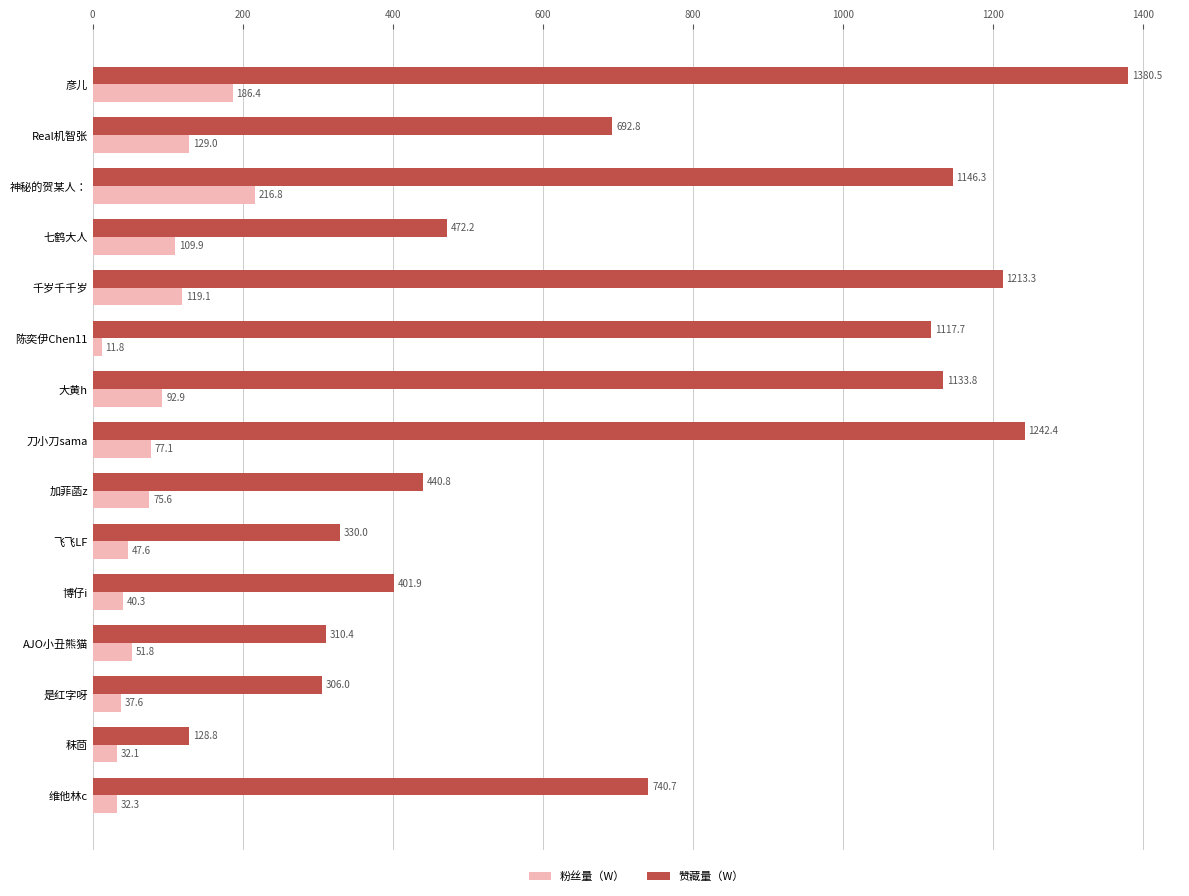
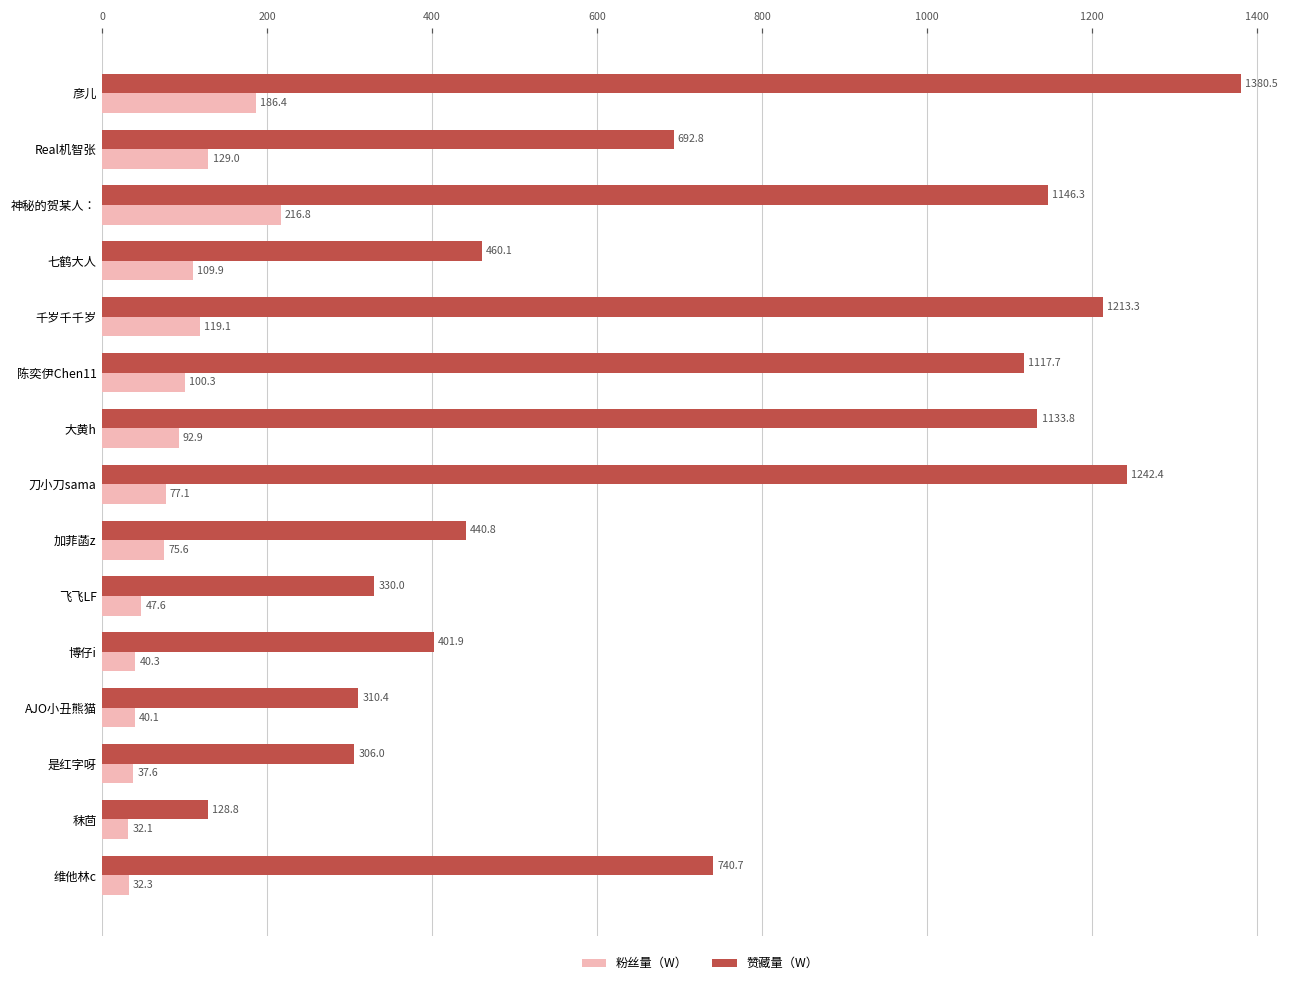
赞藏量（W）, 七鹤大人: 472.2 -> 460.1
粉丝量（W）, 陈奕伊Chen11: 11.8 -> 100.3
粉丝量（W）, AJO小丑熊猫: 51.8 -> 40.1
